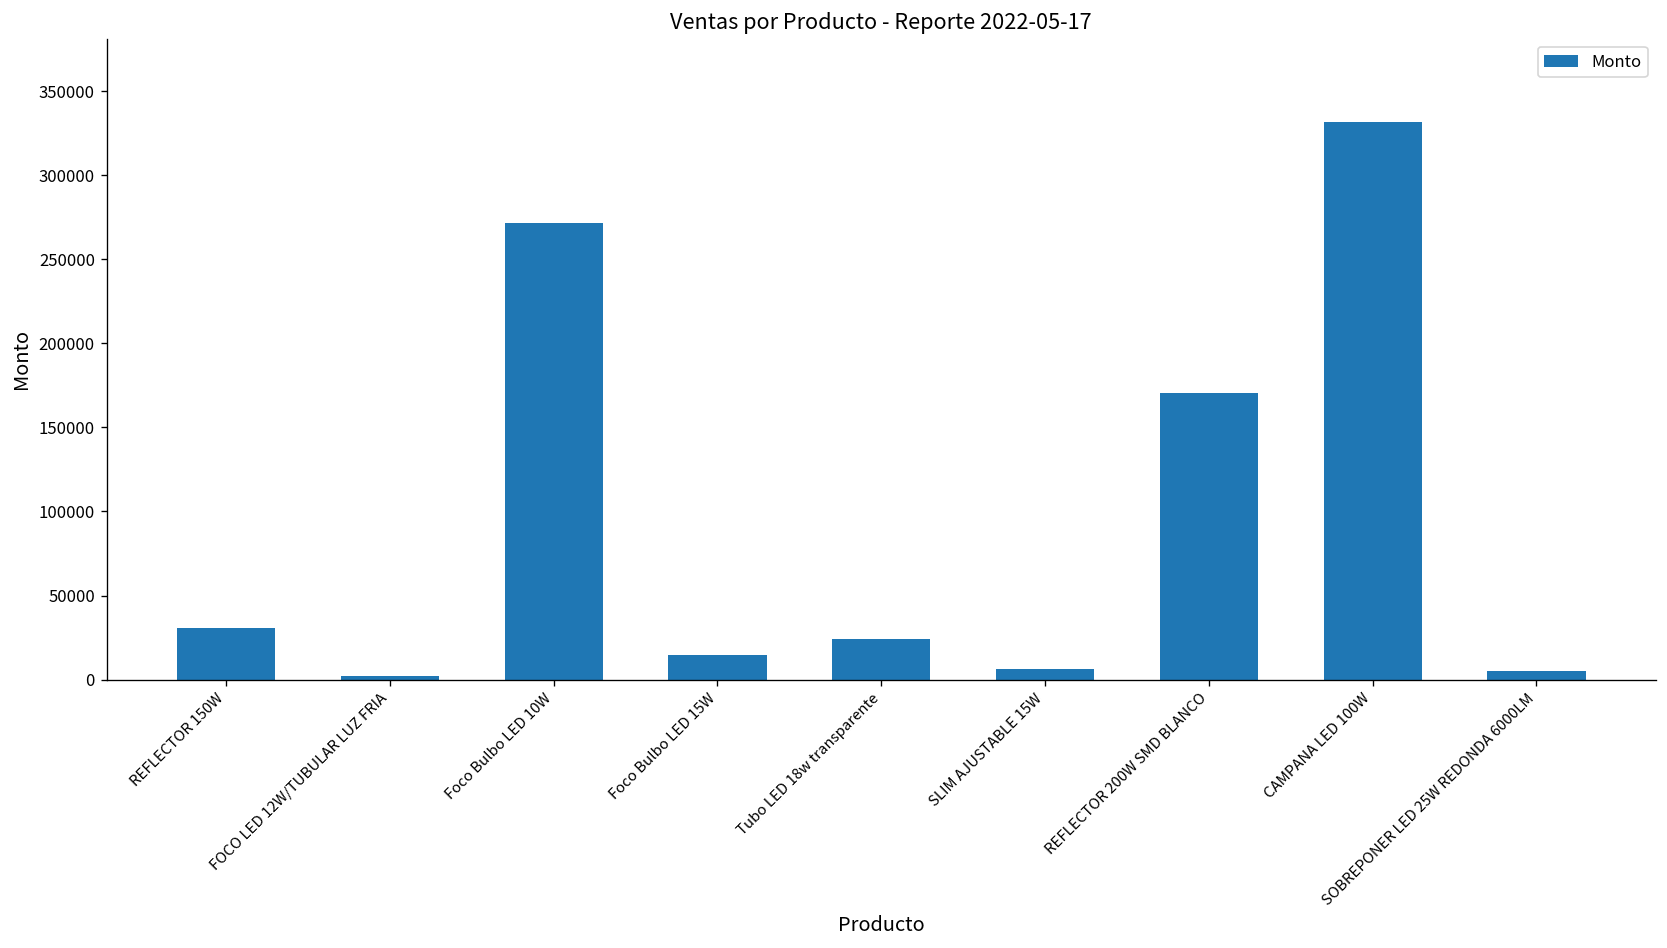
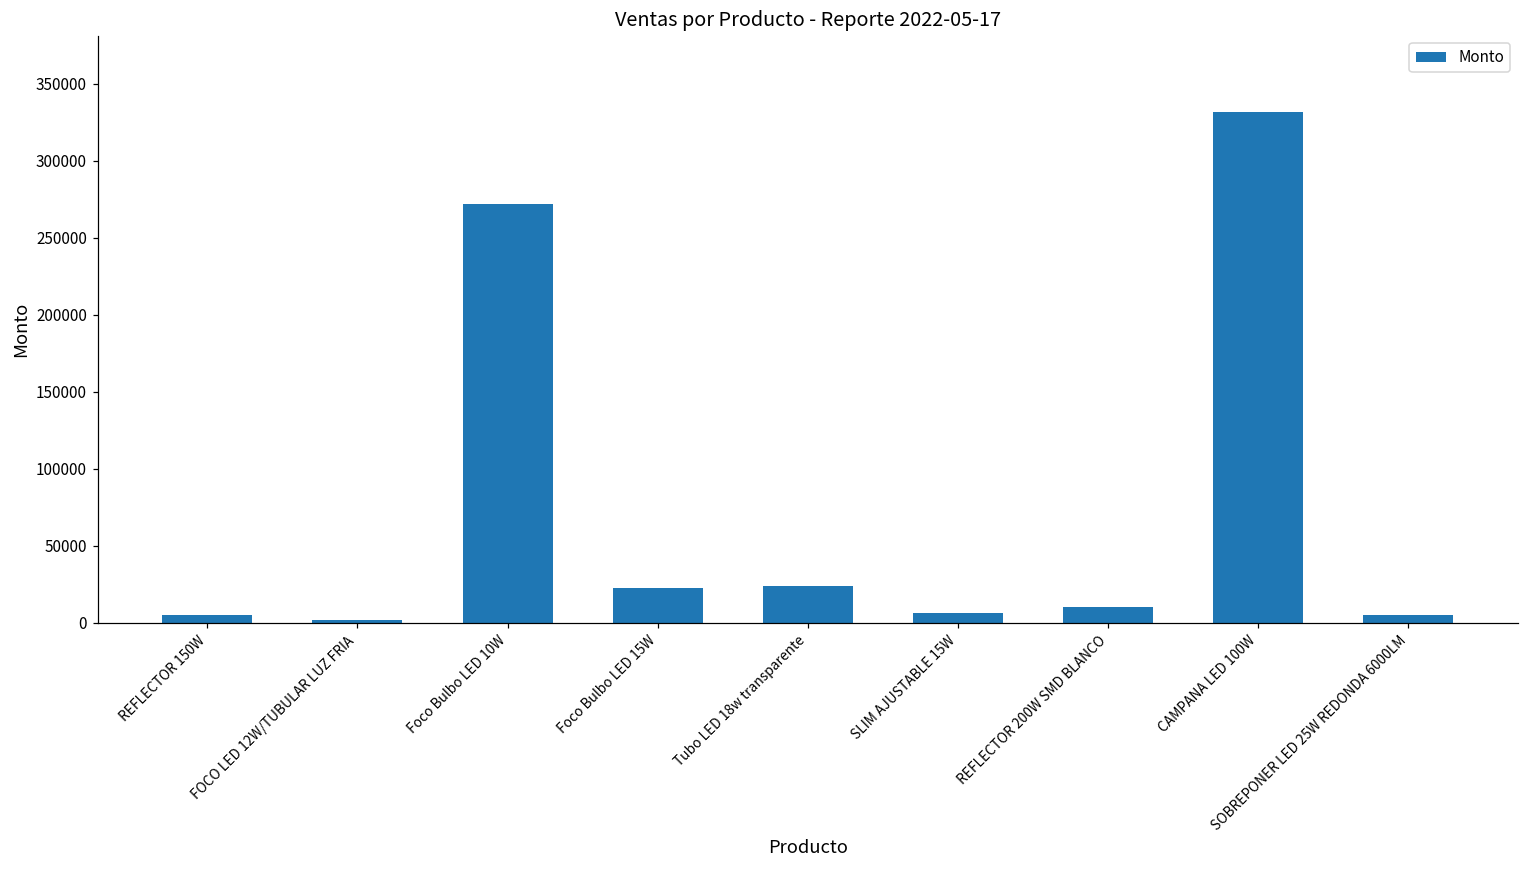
REFLECTOR 150W: 31000 -> 5000
Foco Bulbo LED 15W: 15000 -> 23000
REFLECTOR 200W SMD BLANCO: 170000 -> 11000
